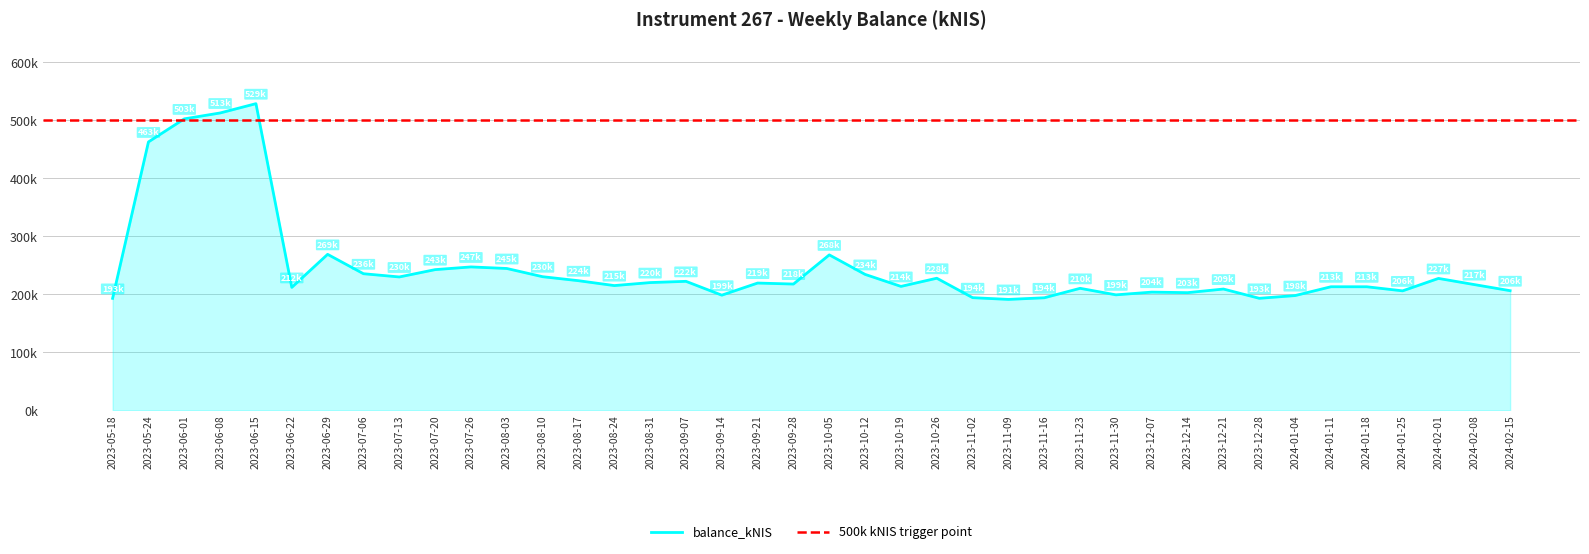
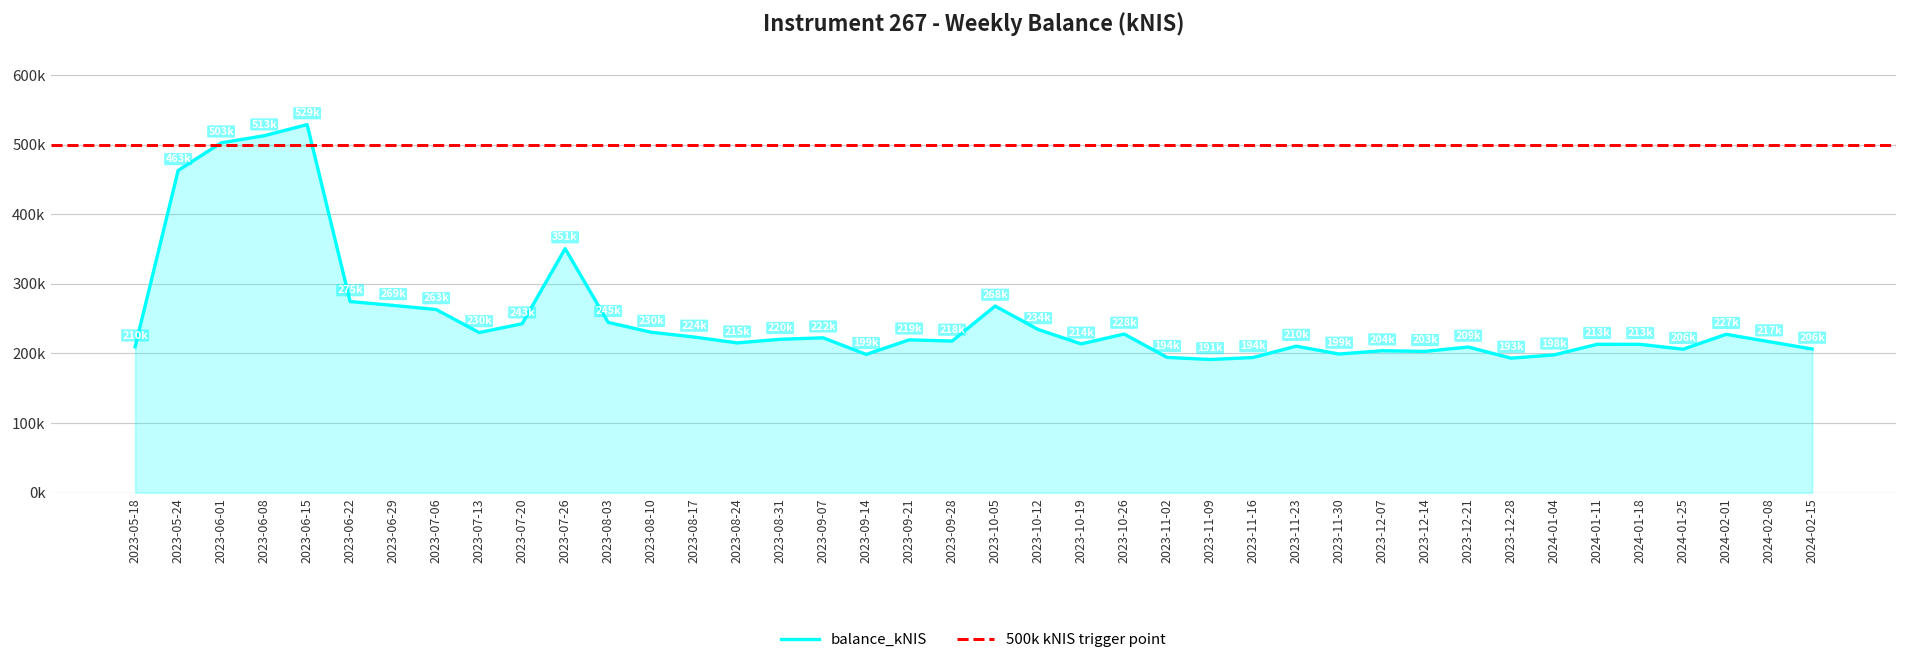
2023-05-18: 193k -> 210k
2023-06-22: 212k -> 275k
2023-07-06: 236k -> 263k
2023-07-26: 247k -> 351k
